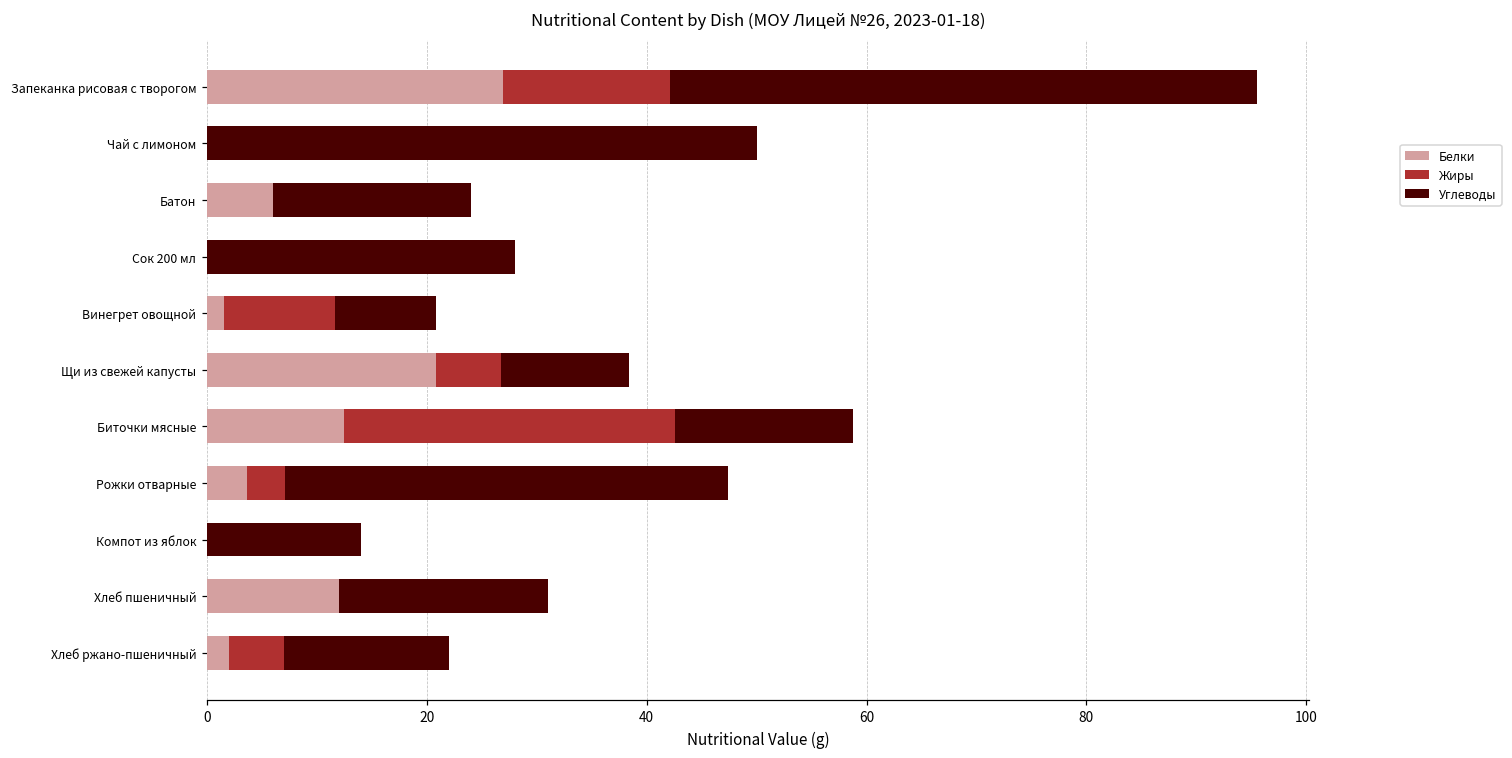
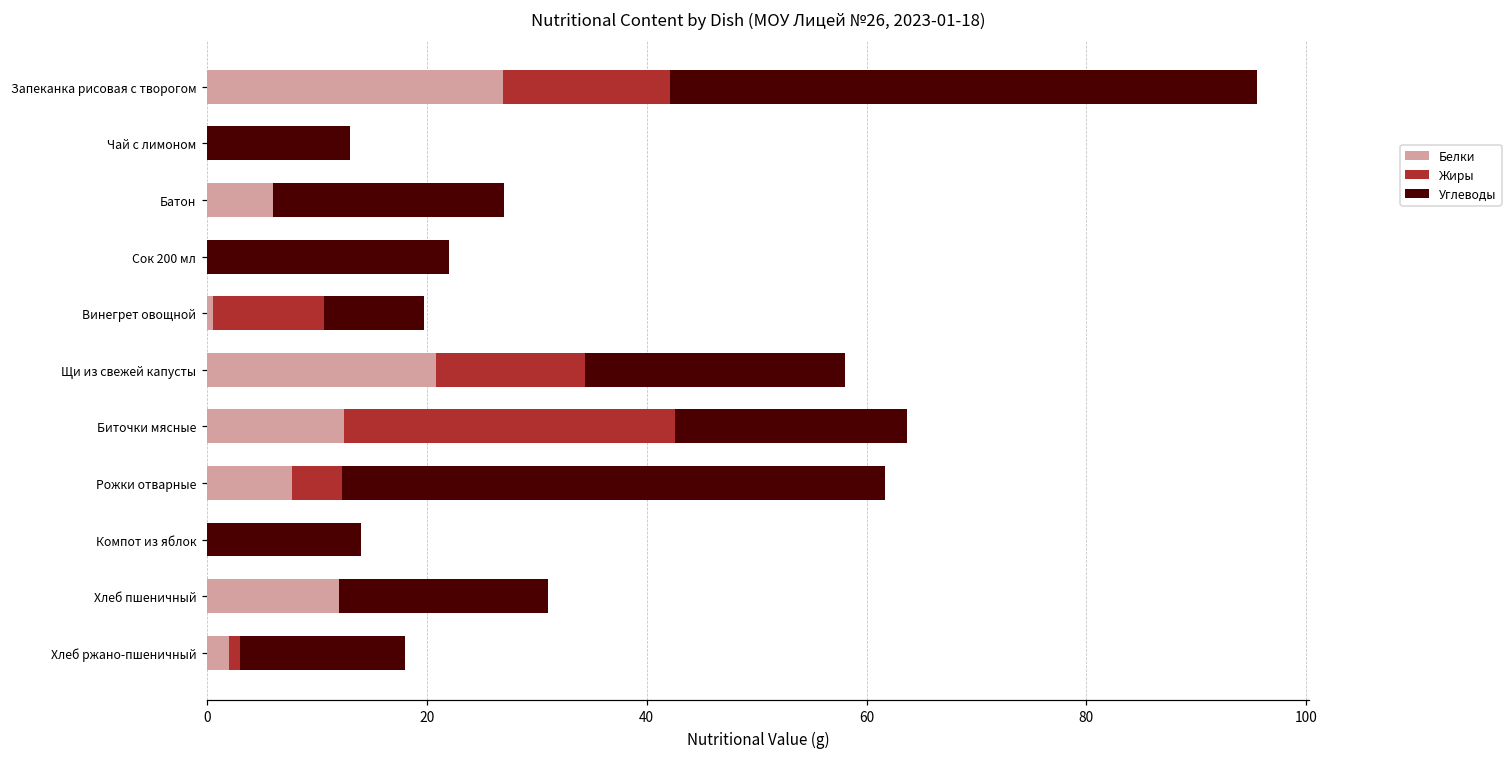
Углеводы, Чай с лимоном: 50 -> 13
Углеводы, Батон: 18 -> 21
Углеводы, Сок 200 мл: 28 -> 22
Белки, Винегрет овощной: 2 -> 1
Жиры, Щи из свежей капусты: 6 -> 14
Углеводы, Щи из свежей капусты: 12 -> 24
Углеводы, Биточки мясные: 16 -> 21
Белки, Рожки отварные: 4 -> 8
Жиры, Рожки отварные: 3 -> 5
Углеводы, Рожки отварные: 40 -> 49
Жиры, Хлеб ржано-пшеничный: 5 -> 1
